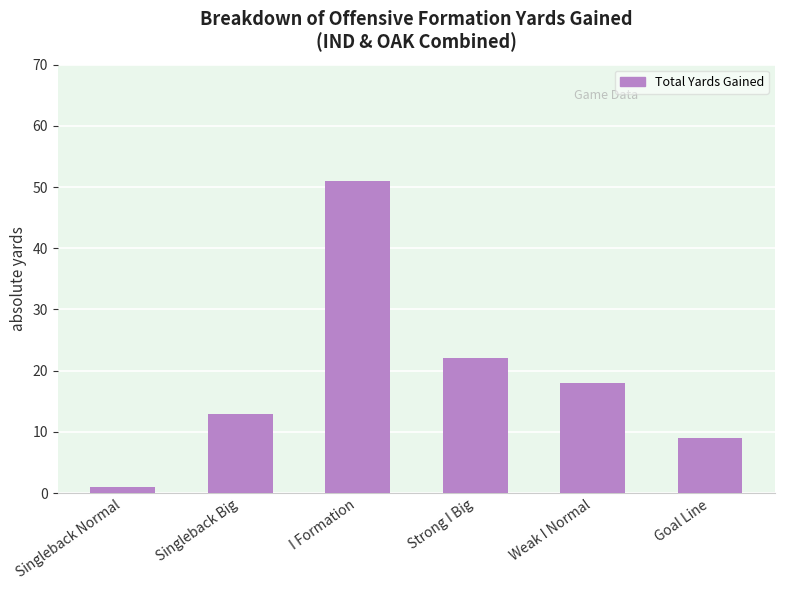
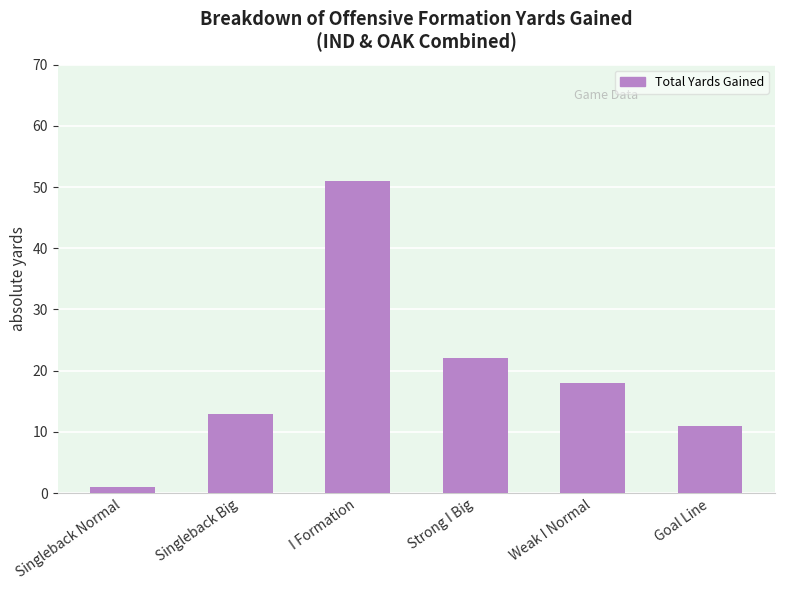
Goal Line: 9 -> 11
